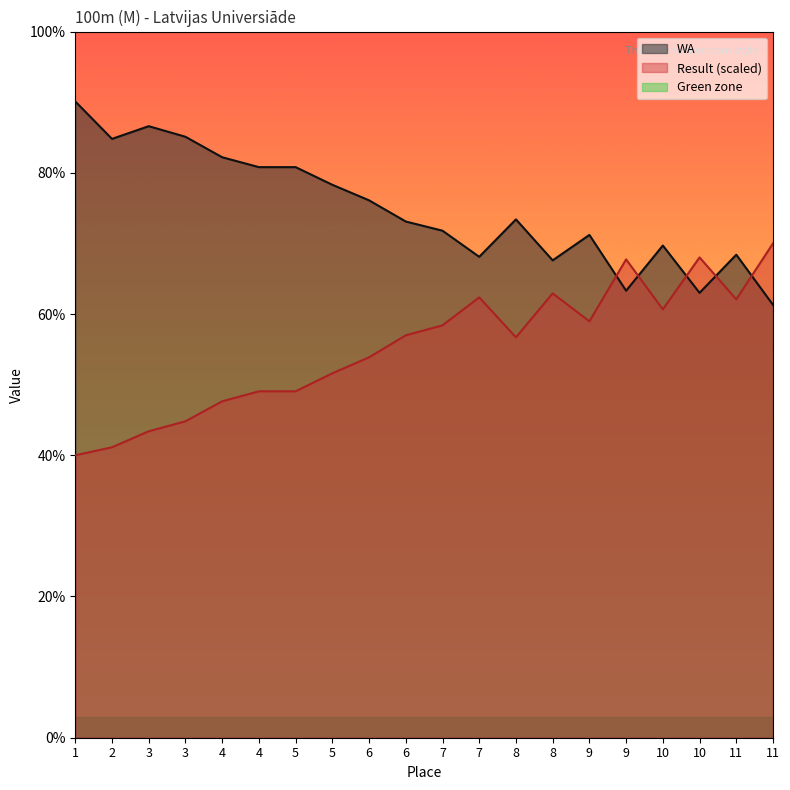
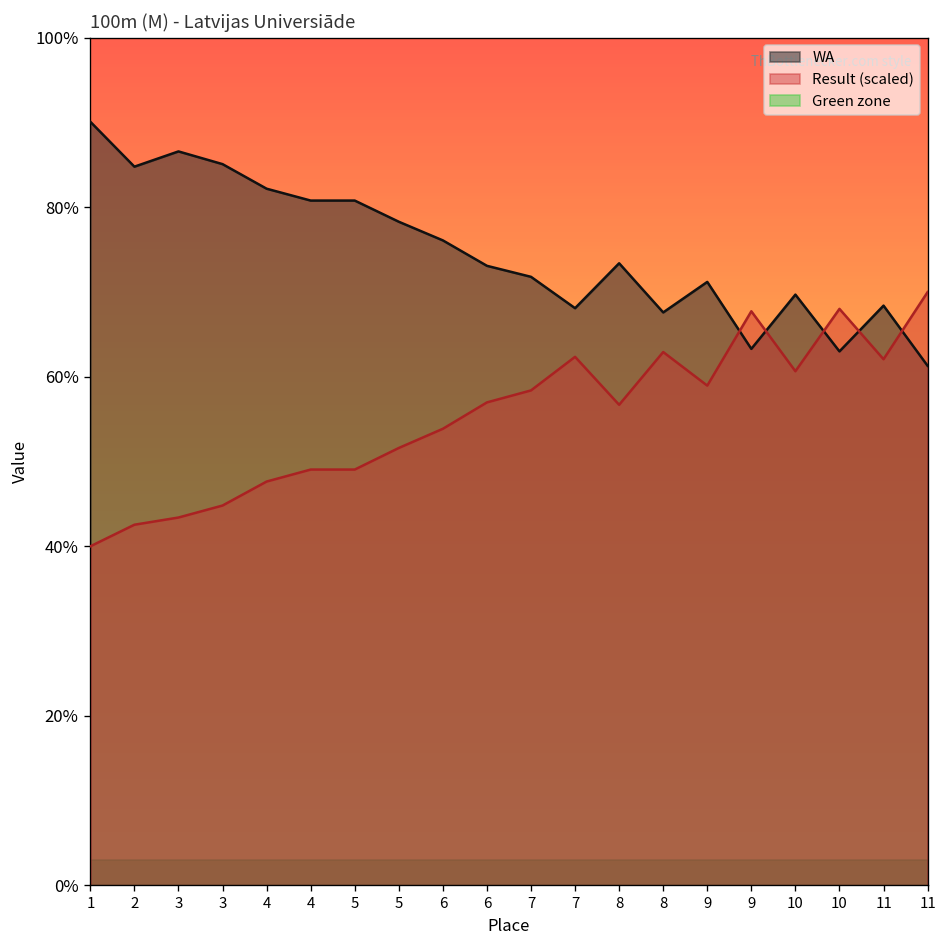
Result (scaled), 2: 41% -> 43%
